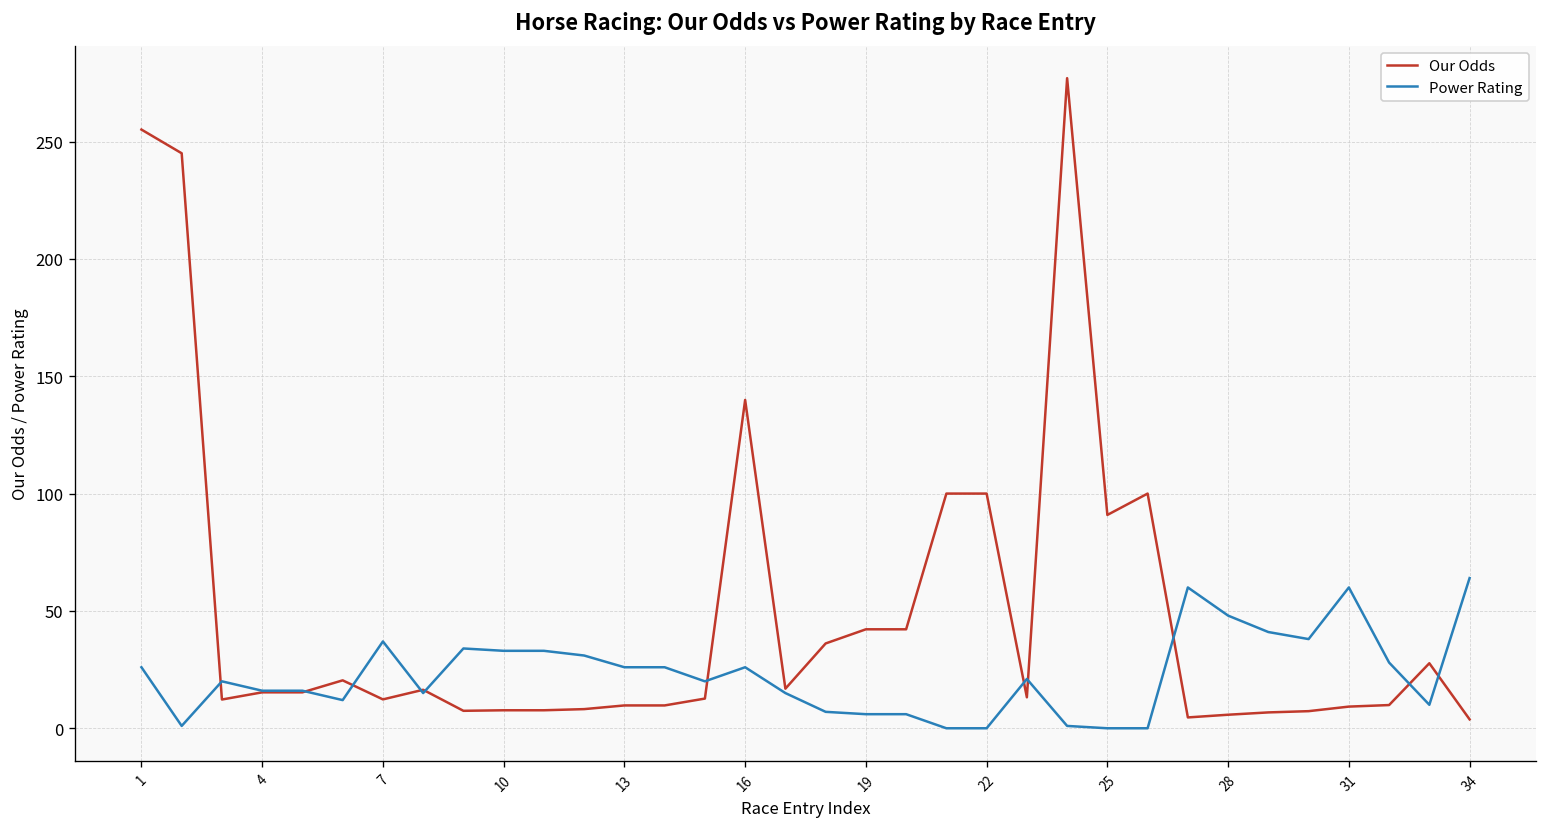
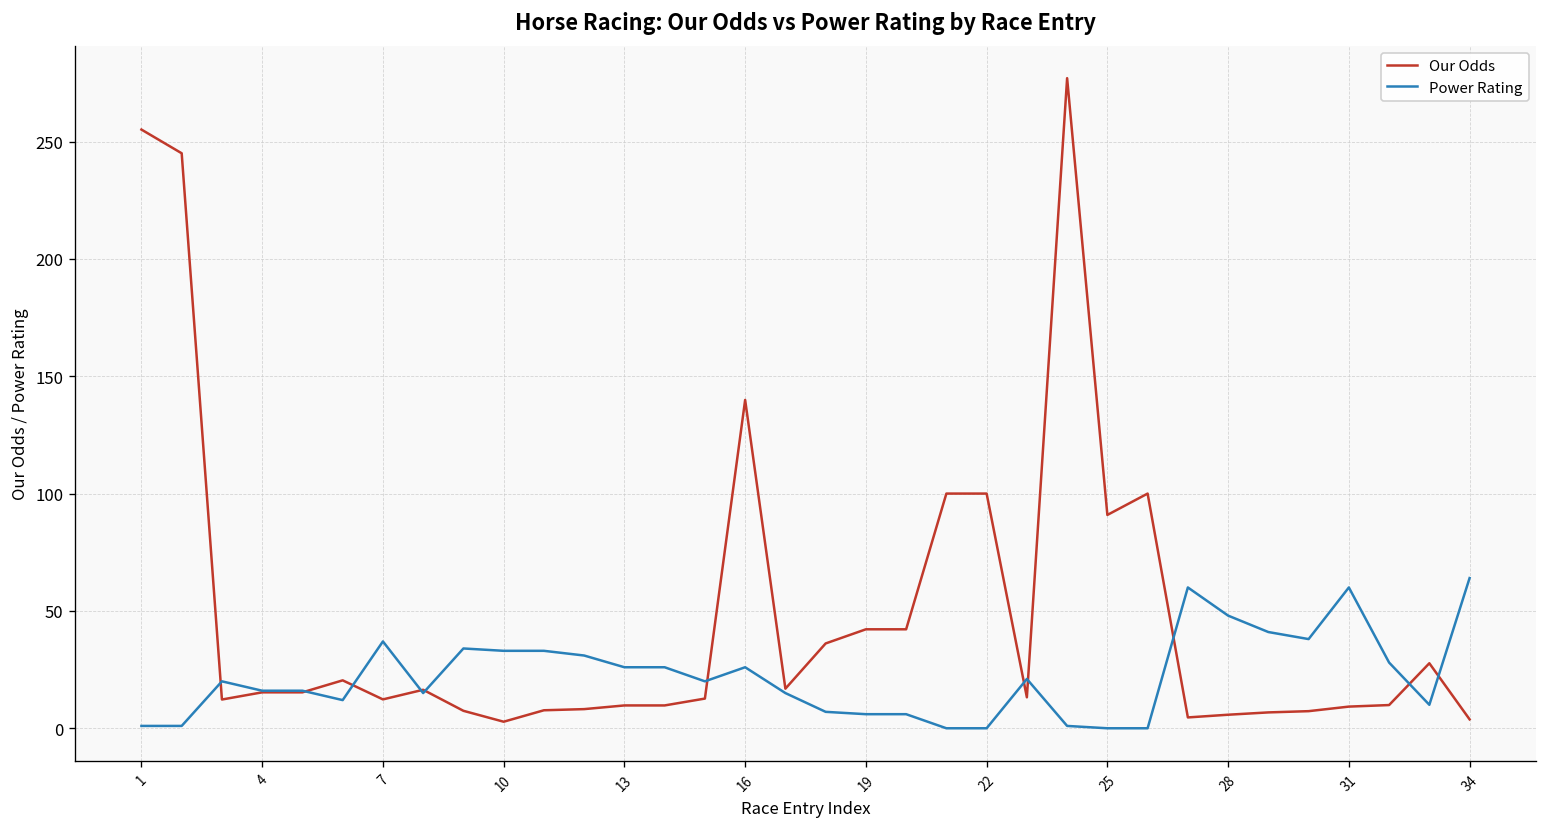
Power Rating, 1: 26 -> 1
Our Odds, 10: 8 -> 3
